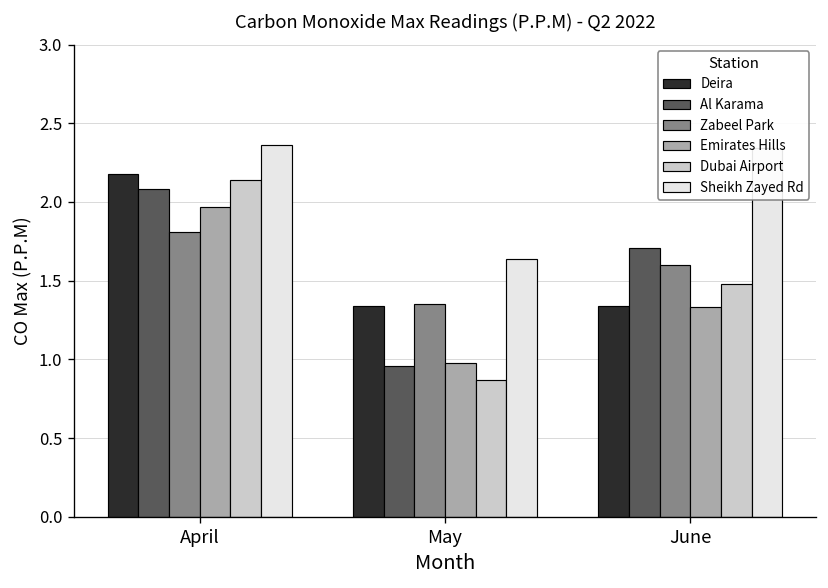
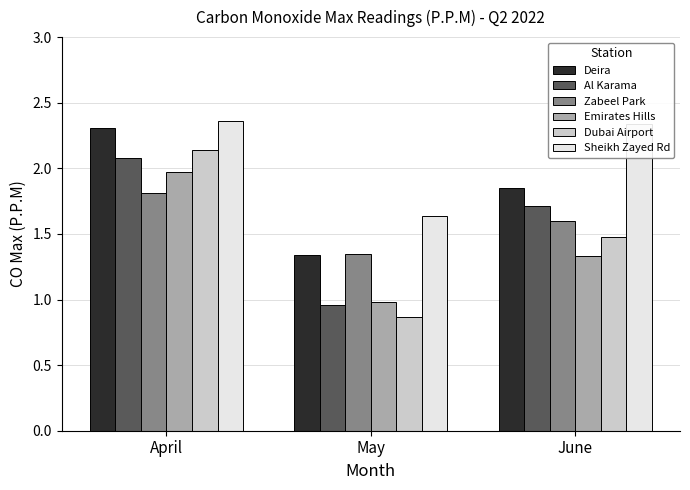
Deira, April: 2.18 -> 2.31
Deira, June: 1.34 -> 1.85
